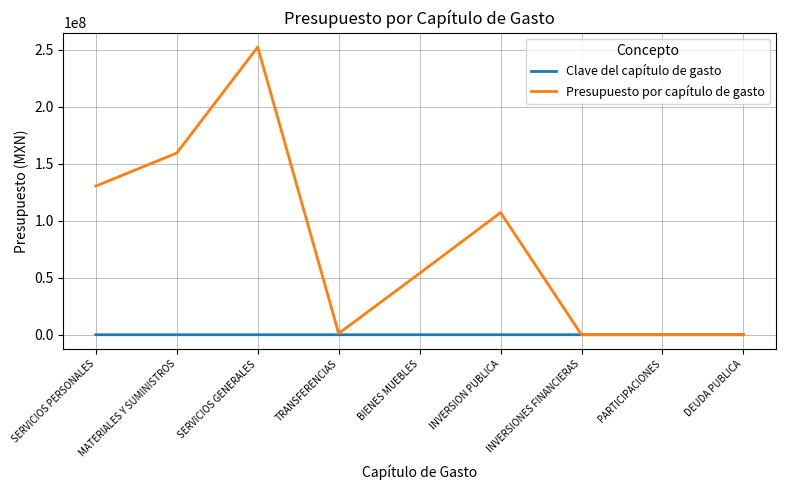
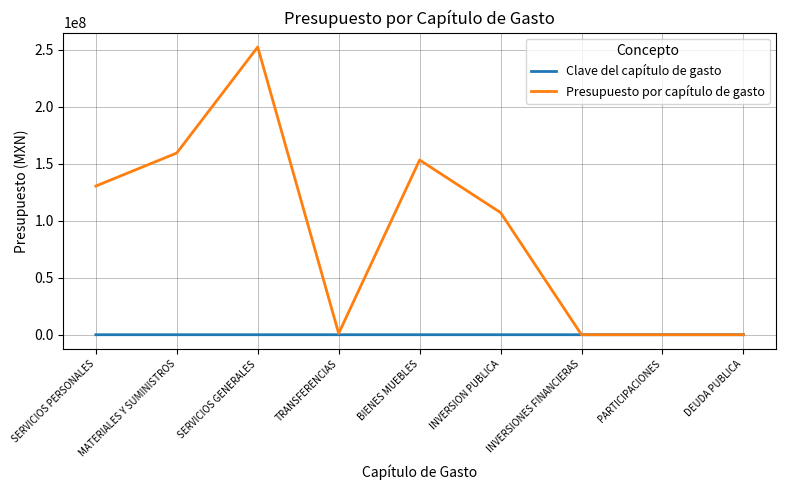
Presupuesto por capítulo de gasto, BIENES MUEBLES: 54000000 -> 153000000
